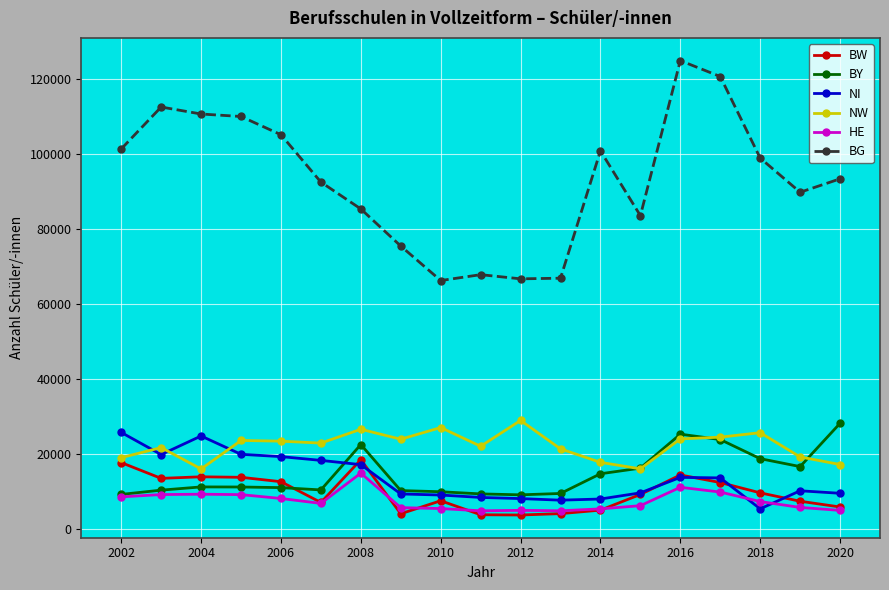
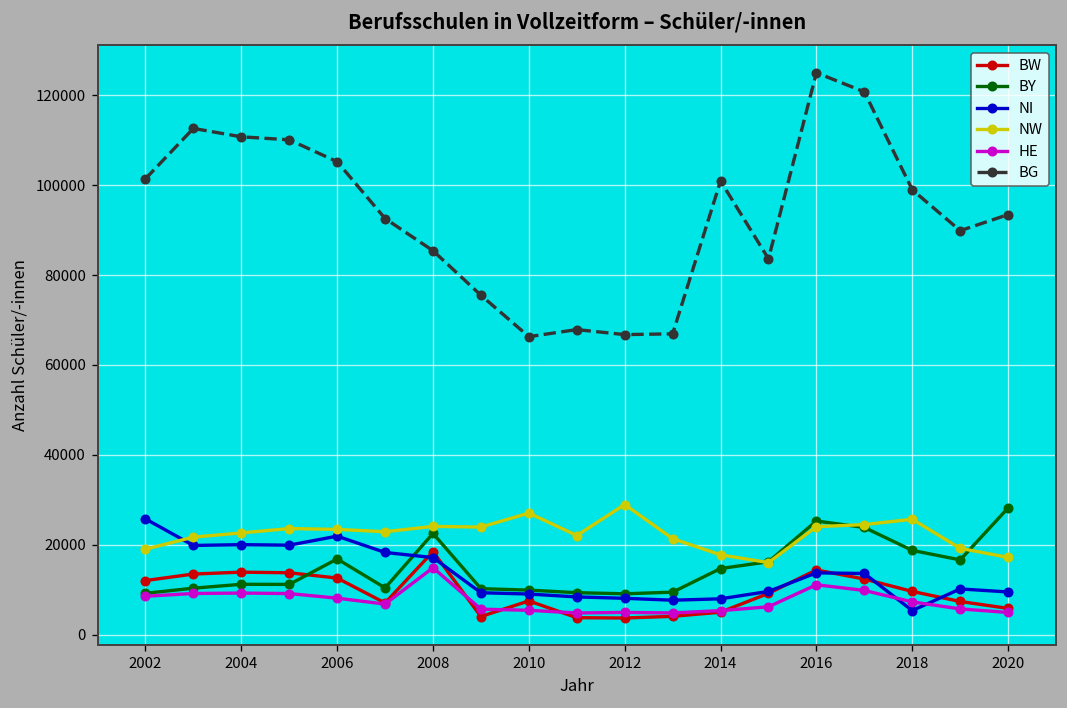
BW, 2002: 18000 -> 12000
NI, 2004: 25000 -> 20000
NW, 2004: 16000 -> 23000
BY, 2006: 11000 -> 17000
NI, 2006: 19000 -> 22000
NW, 2008: 27000 -> 24000
